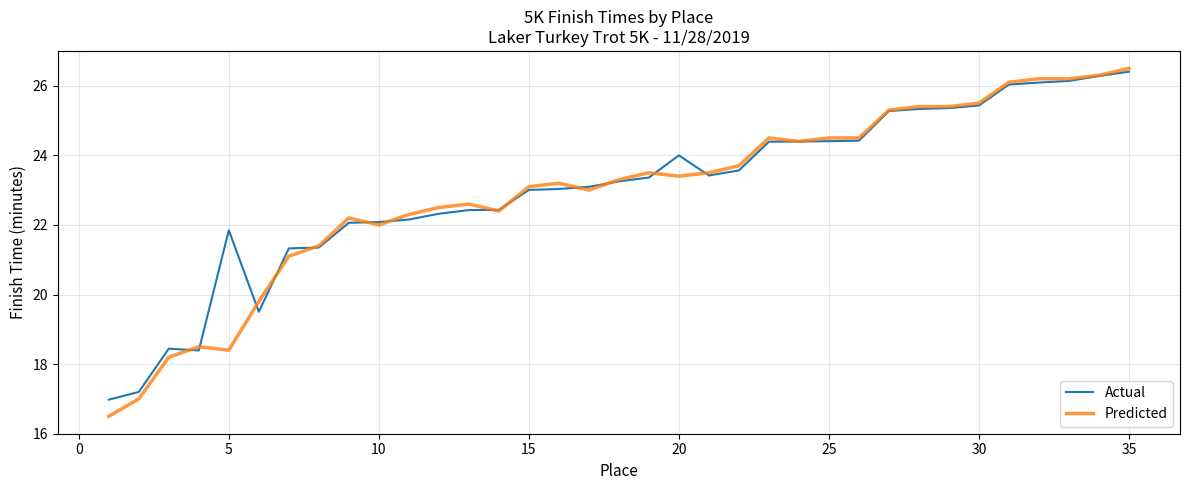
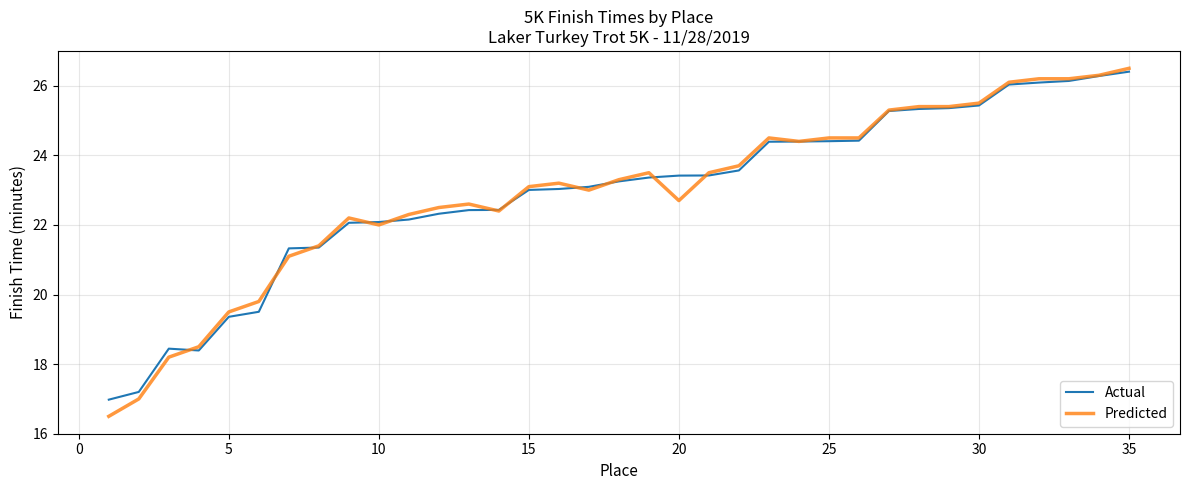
Actual, 5: 21.8 -> 19.4
Predicted, 5: 18.4 -> 19.5
Actual, 20: 24.0 -> 23.4
Predicted, 20: 23.4 -> 22.7
